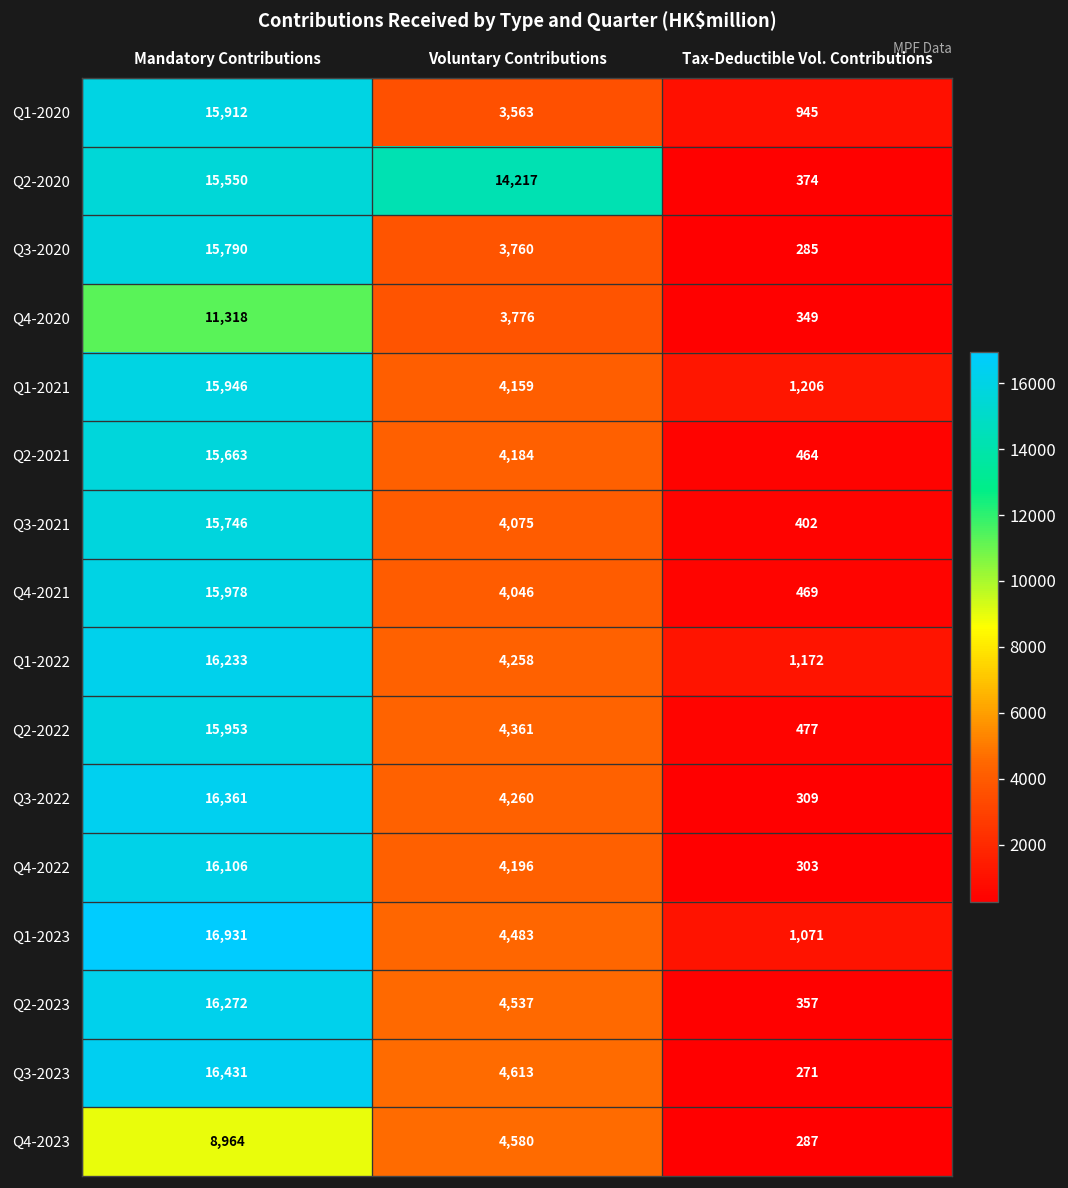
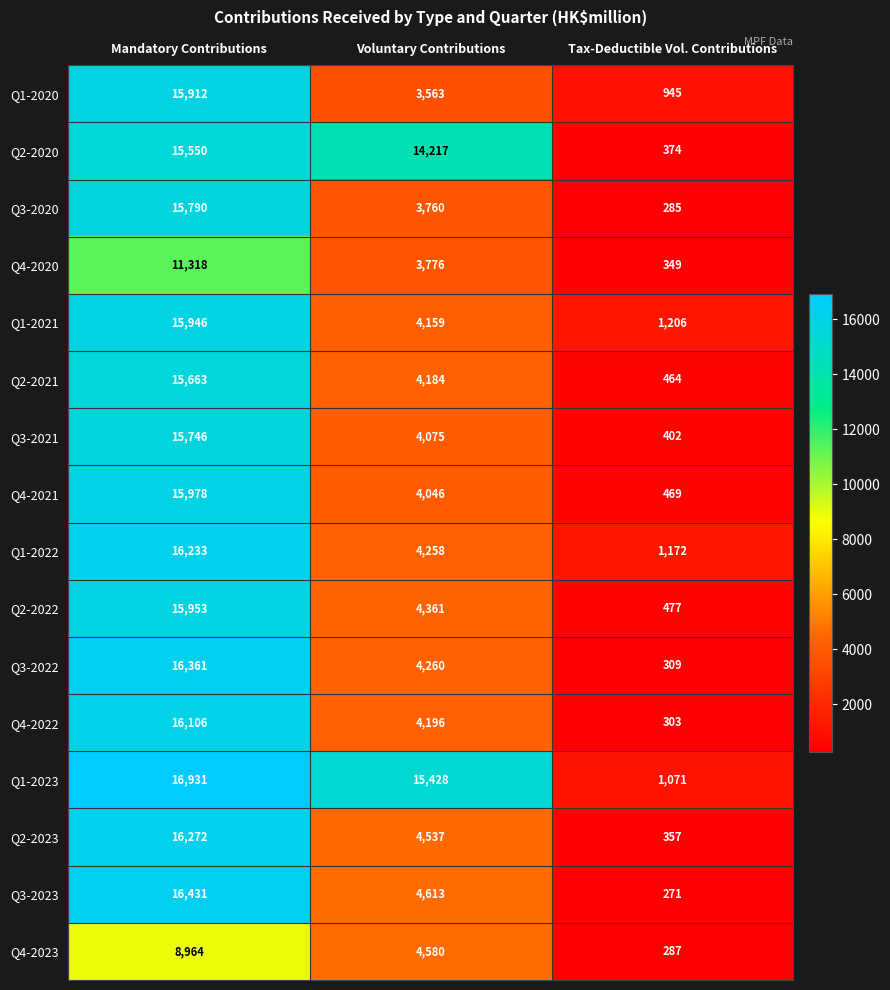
Q1-2023, Voluntary Contributions: 4,483 -> 15,428
